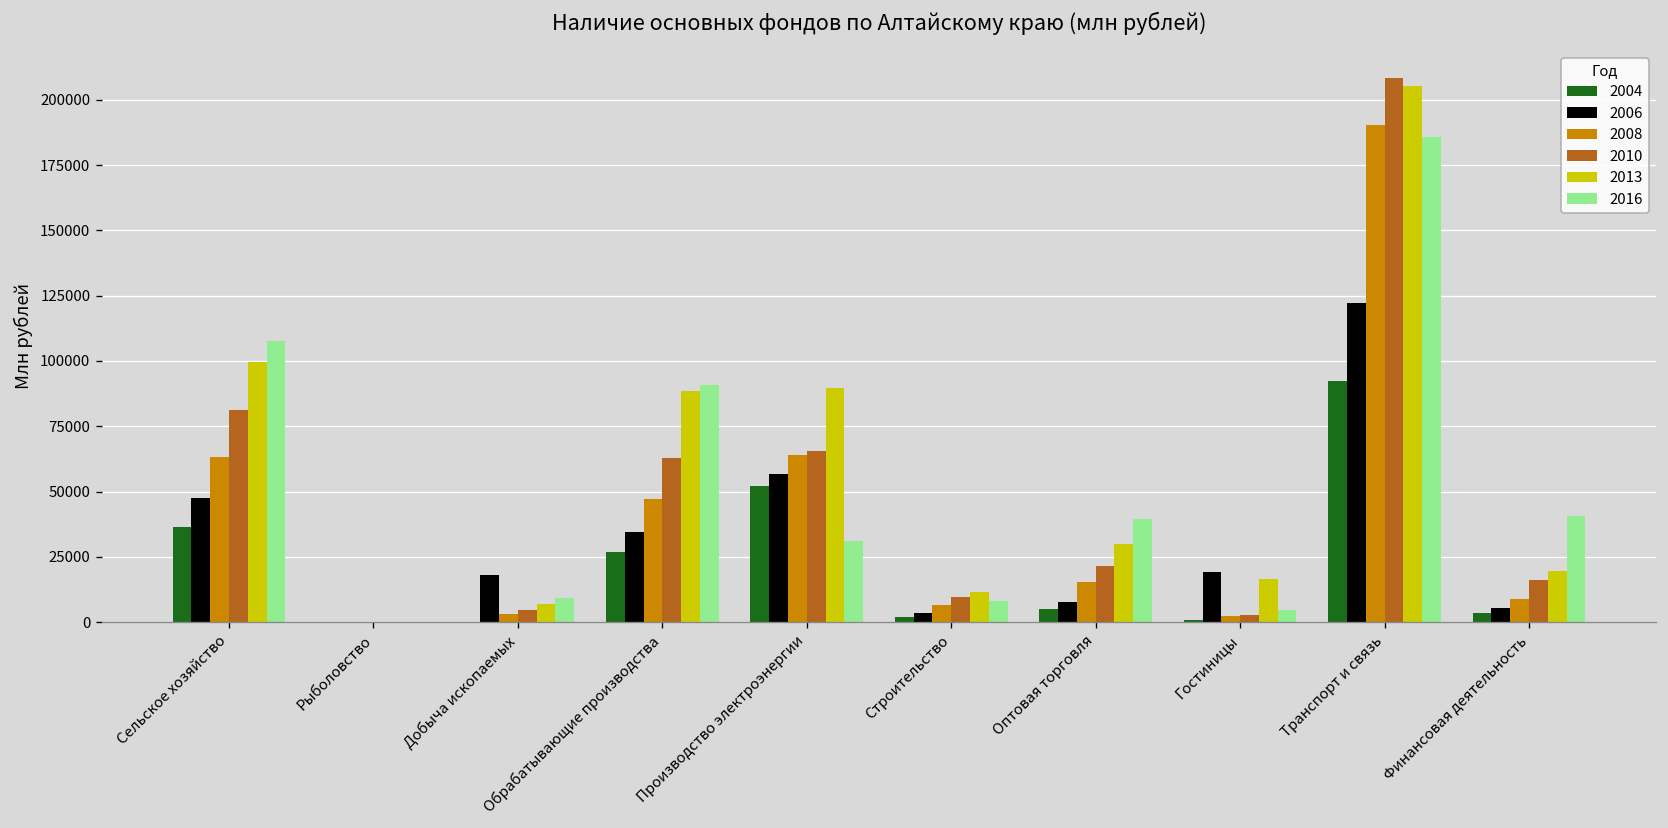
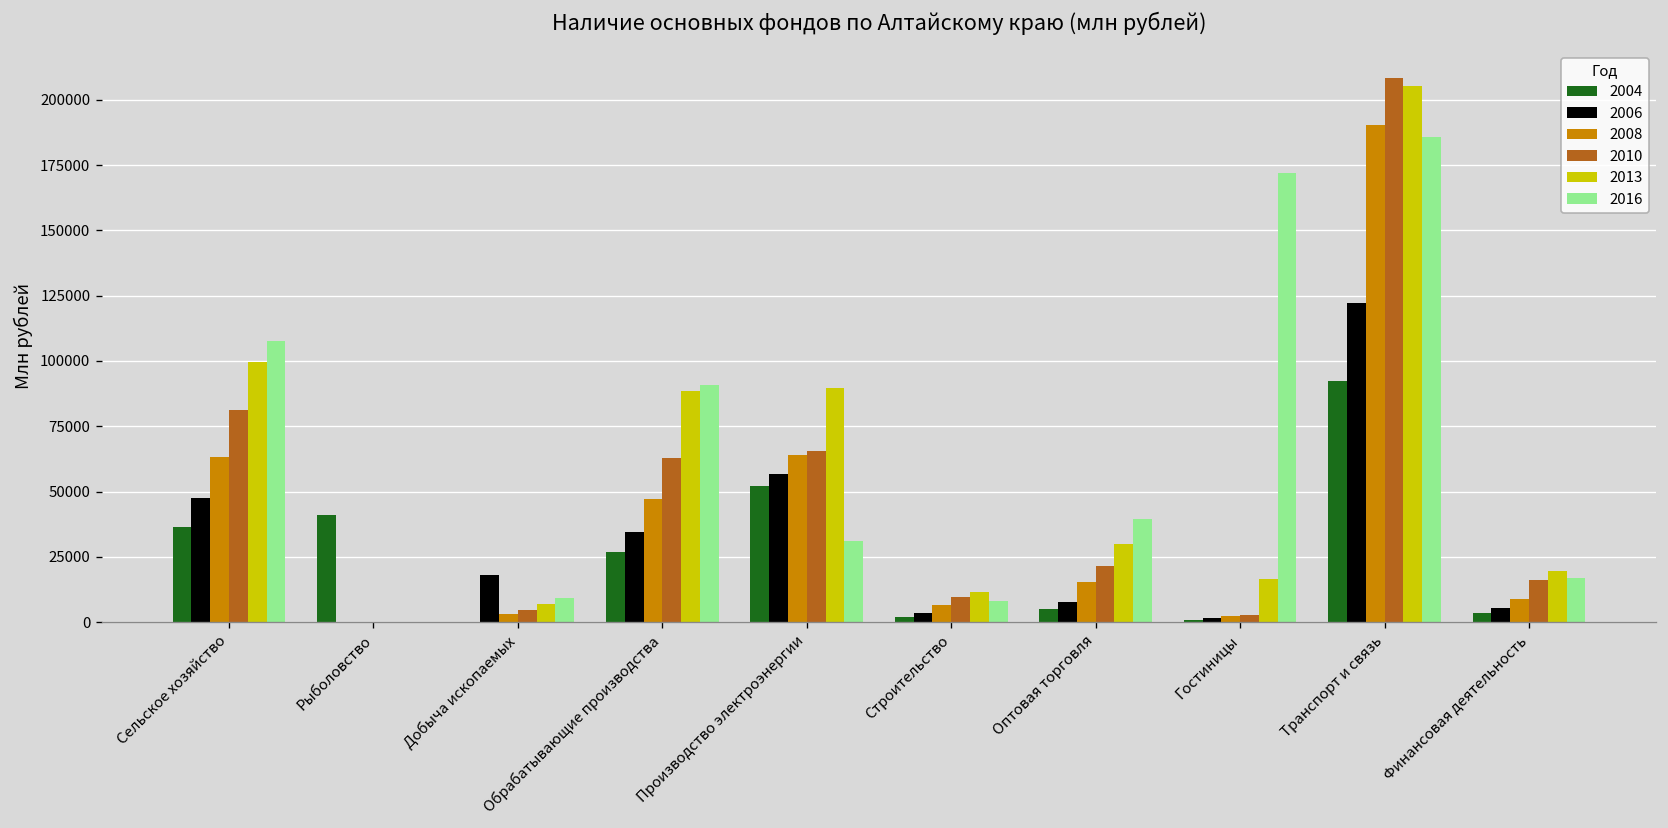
2004, Рыболовство: 0 -> 41000
2006, Гостиницы: 19000 -> 2000
2016, Гостиницы: 5000 -> 172000
2016, Финансовая деятельность: 40000 -> 17000
